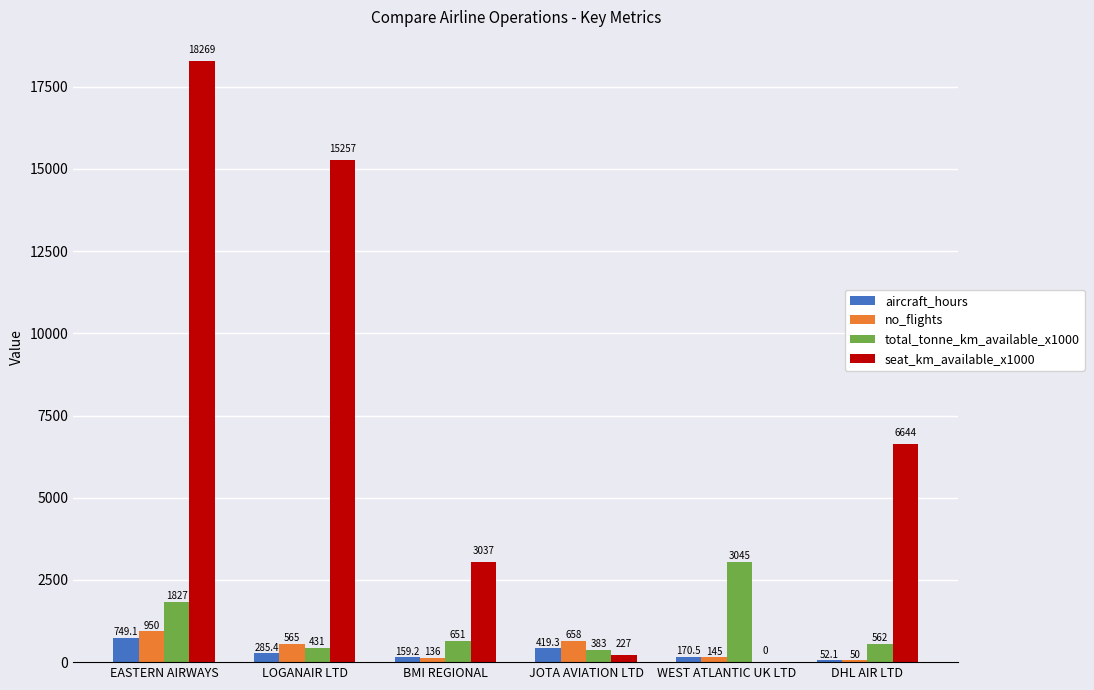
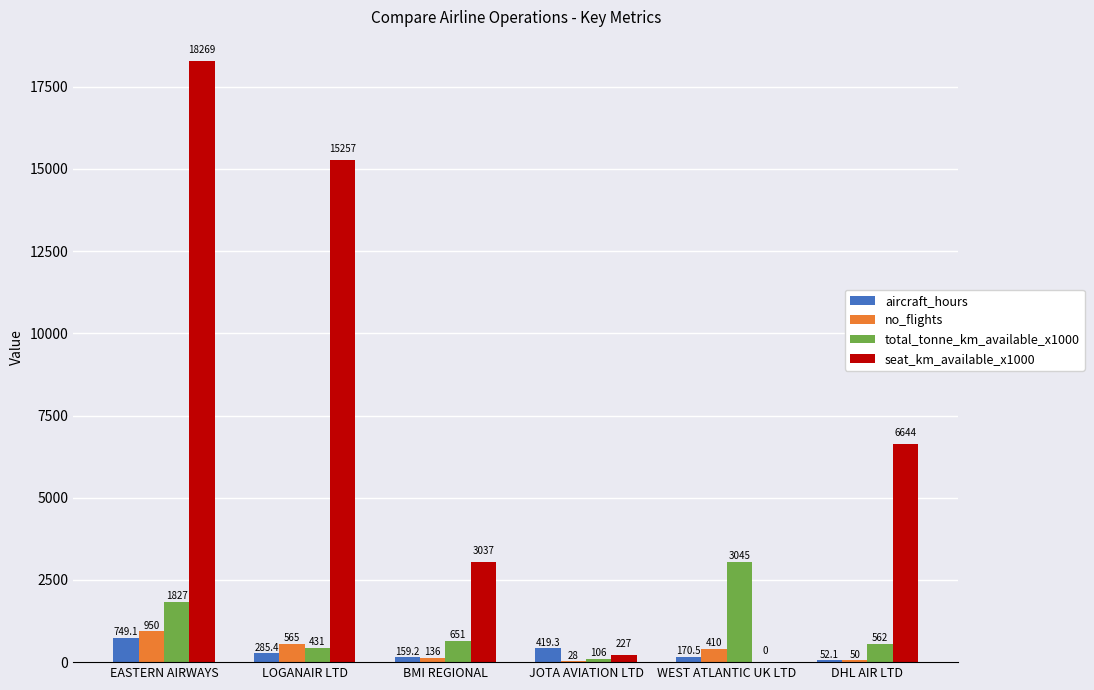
no_flights, JOTA AVIATION LTD: 658 -> 28
total_tonne_km_available_x1000, JOTA AVIATION LTD: 383 -> 106
no_flights, WEST ATLANTIC UK LTD: 145 -> 410
